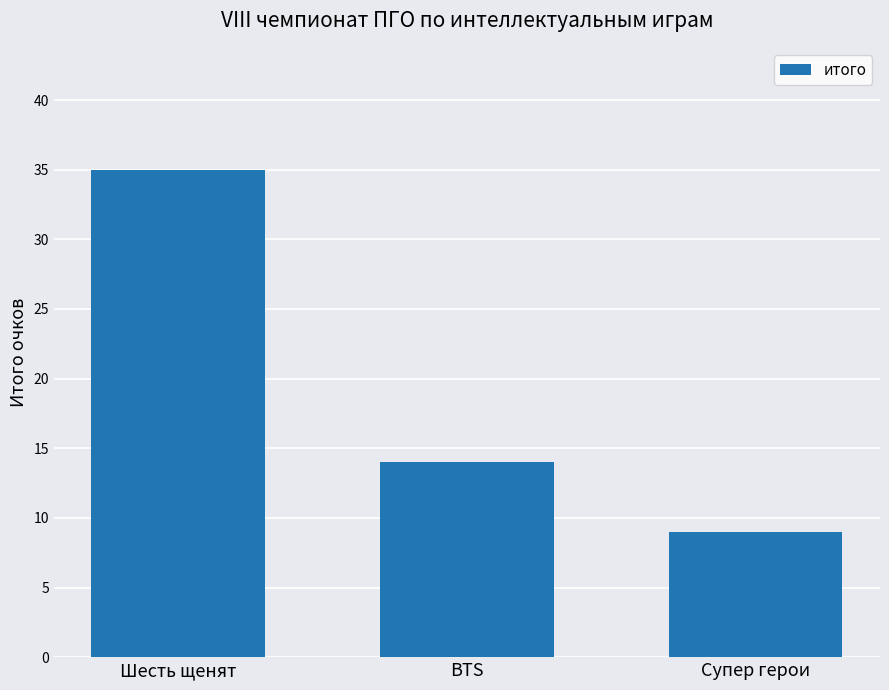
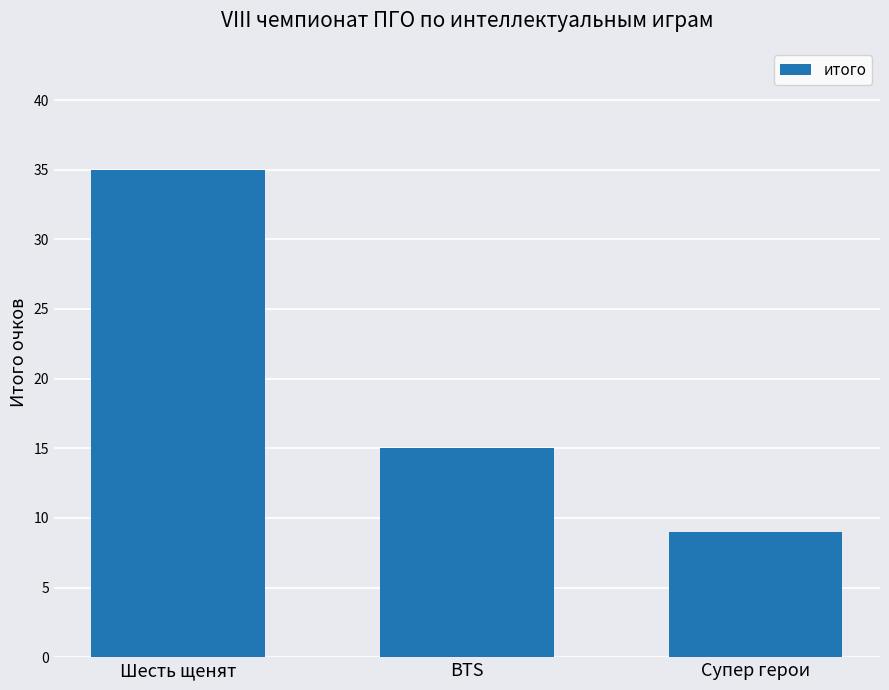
BTS: 14 -> 15
